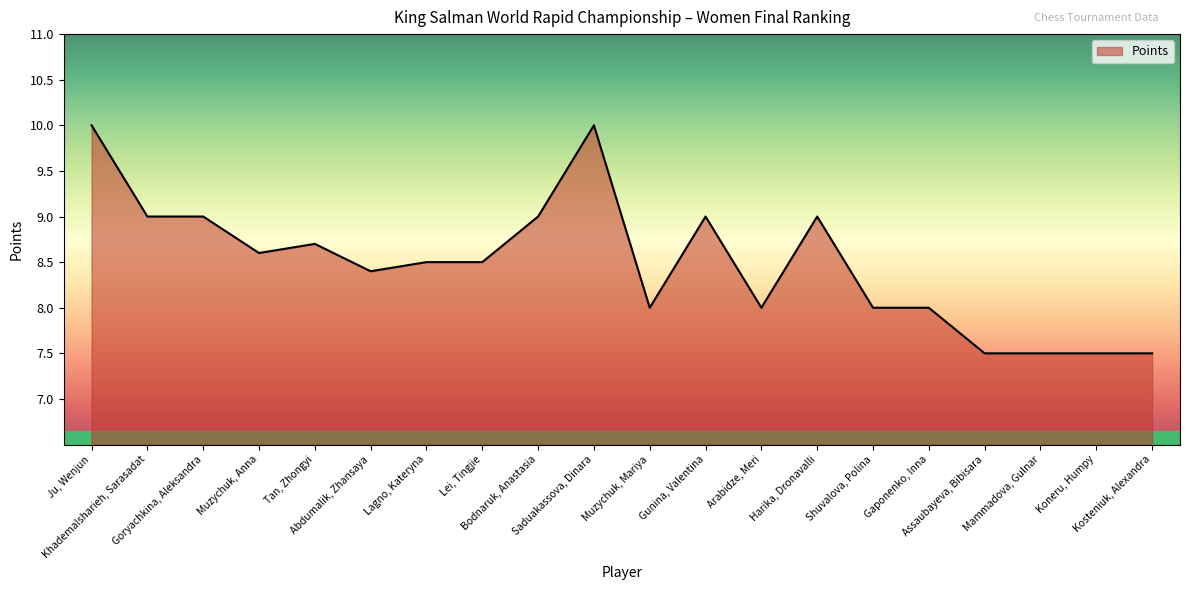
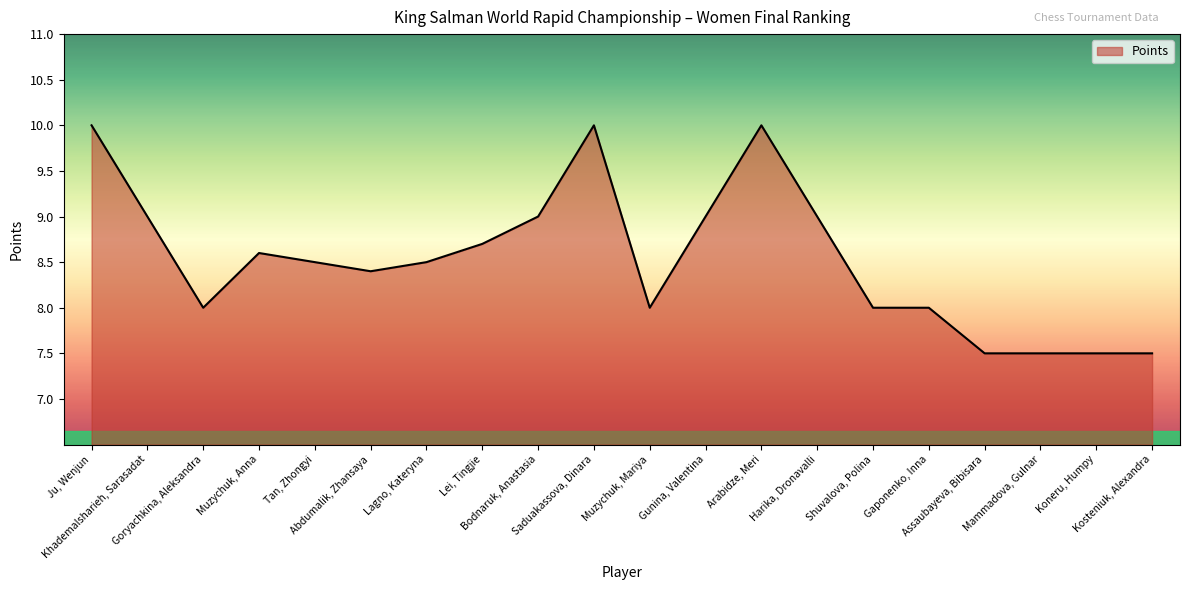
Goryachkina, Aleksandra: 9 -> 8
Tan, Zhongyi: 8.7 -> 8.5
Lei, Tingjie: 8.5 -> 8.7
Arabidze, Meri: 8 -> 10
